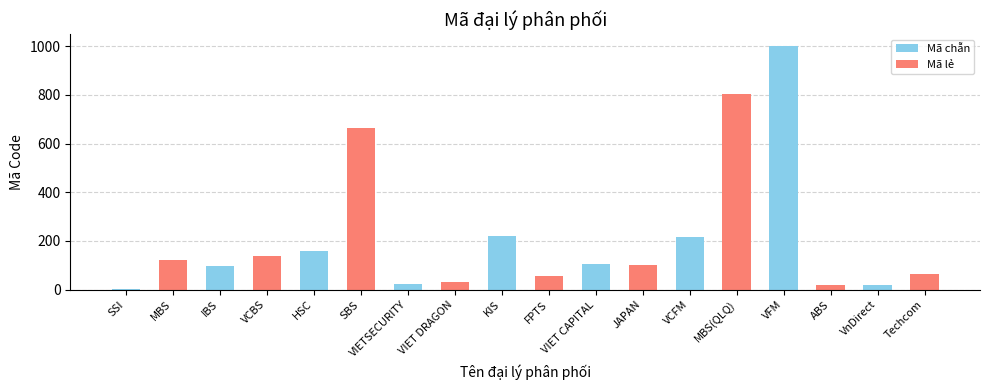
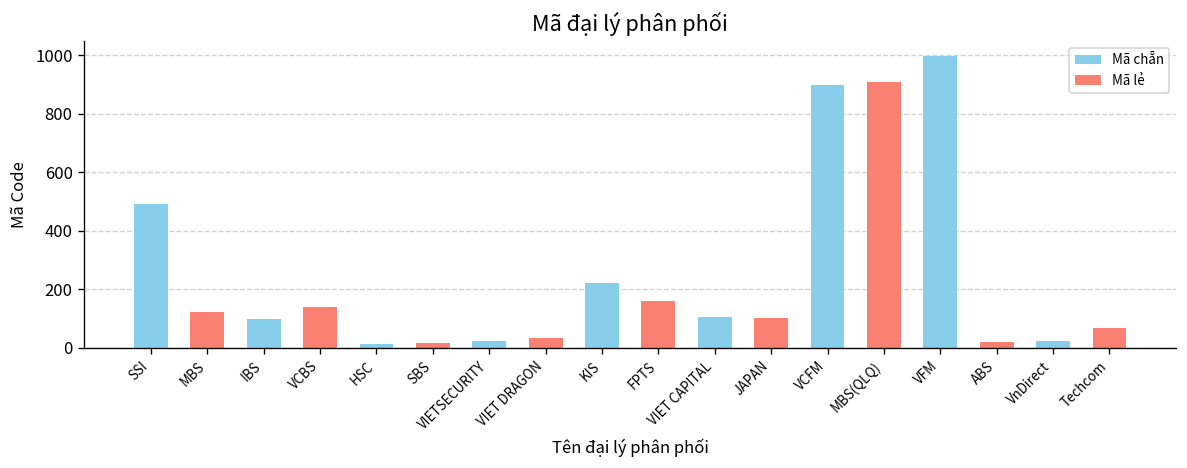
SSI: 0 -> 490
HSC: 160 -> 10
SBS: 660 -> 20
FPTS: 60 -> 160
VCFM: 220 -> 900
MBS(QLQ): 810 -> 910
